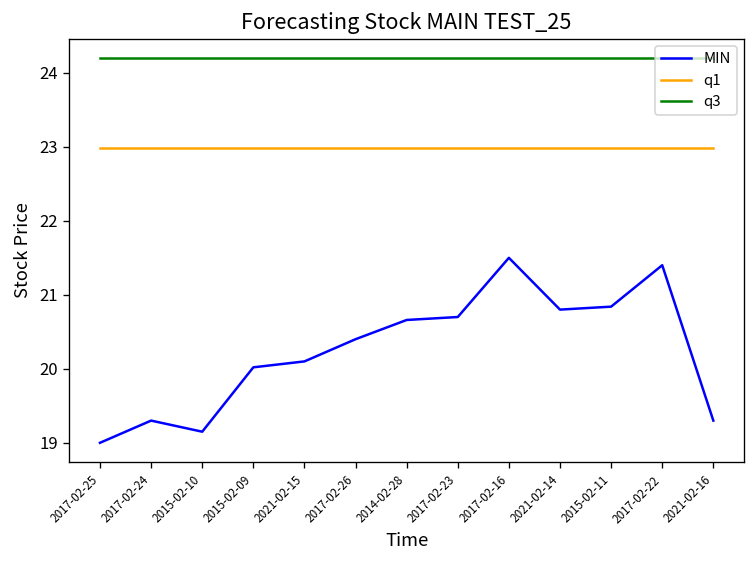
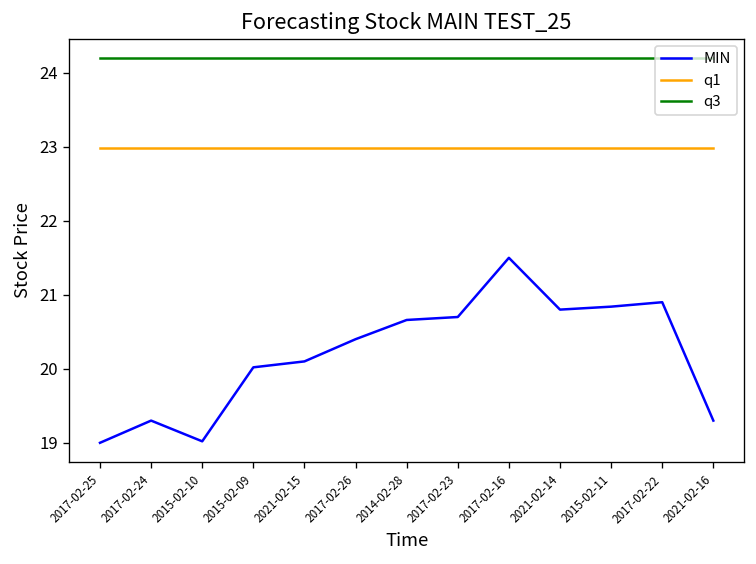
MIN, 2015-02-10: 19.2 -> 19.0
MIN, 2017-02-22: 21.4 -> 20.9
